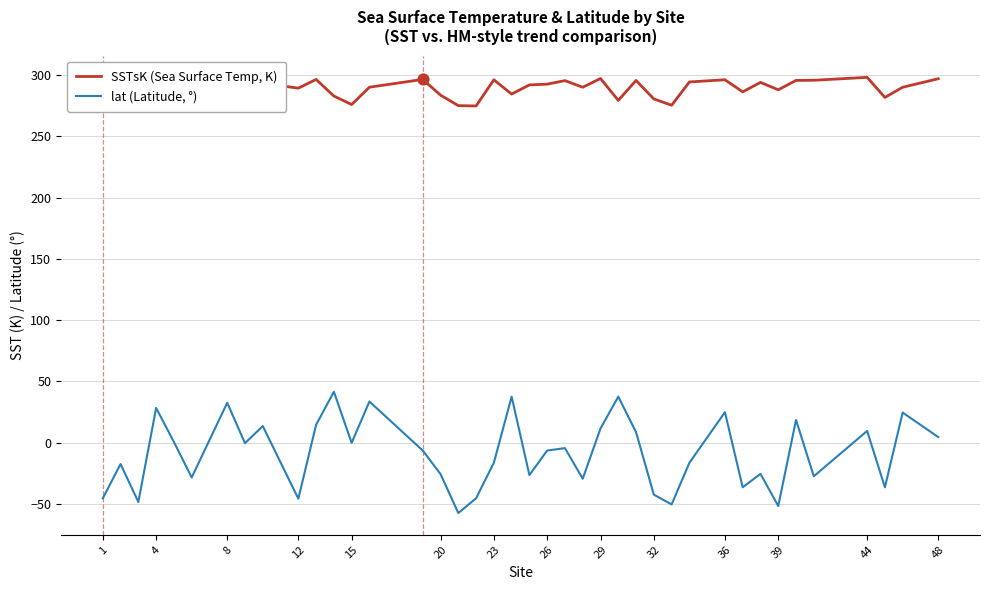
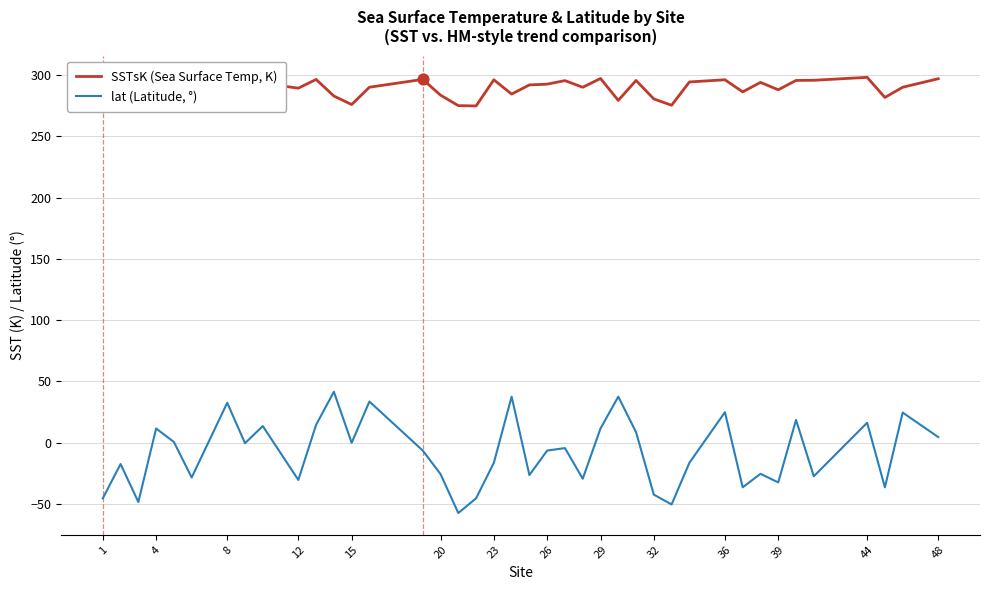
lat (Latitude, °), 4: 28 -> 12
lat (Latitude, °), 12: -46 -> -31
lat (Latitude, °), 39: -52 -> -33
lat (Latitude, °), 44: 10 -> 16
